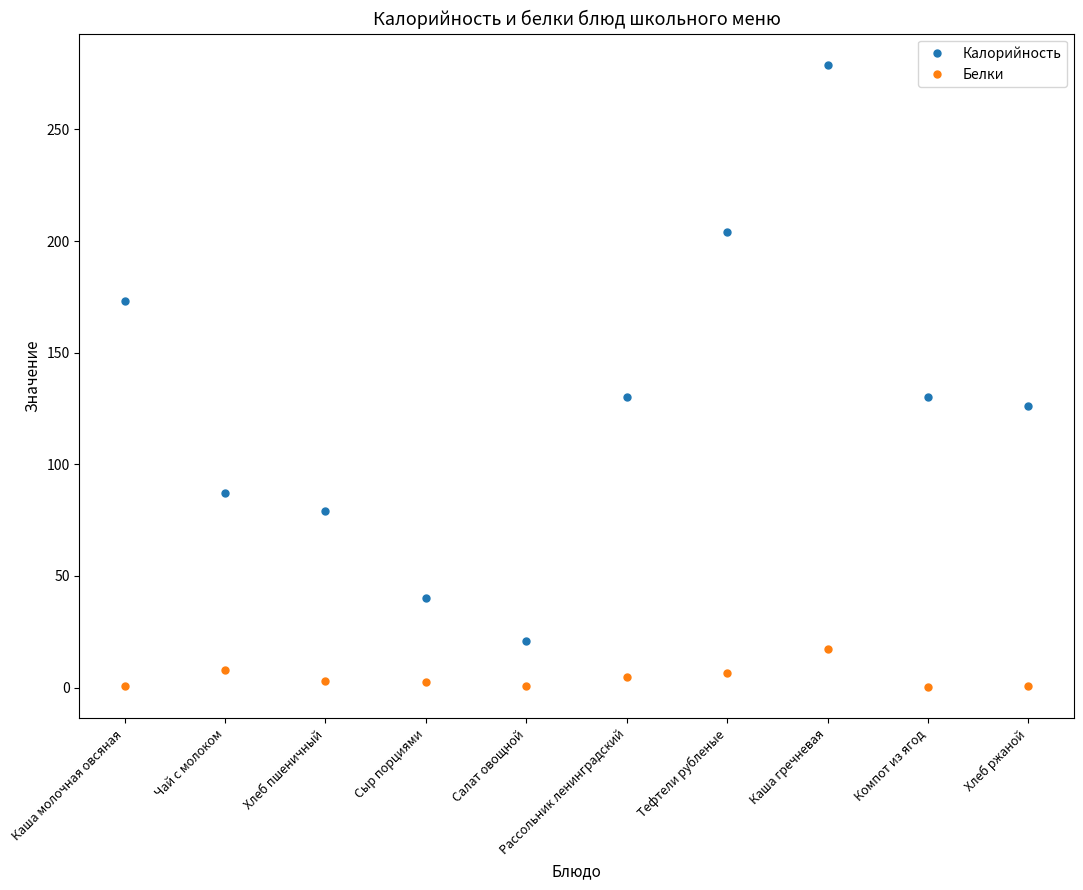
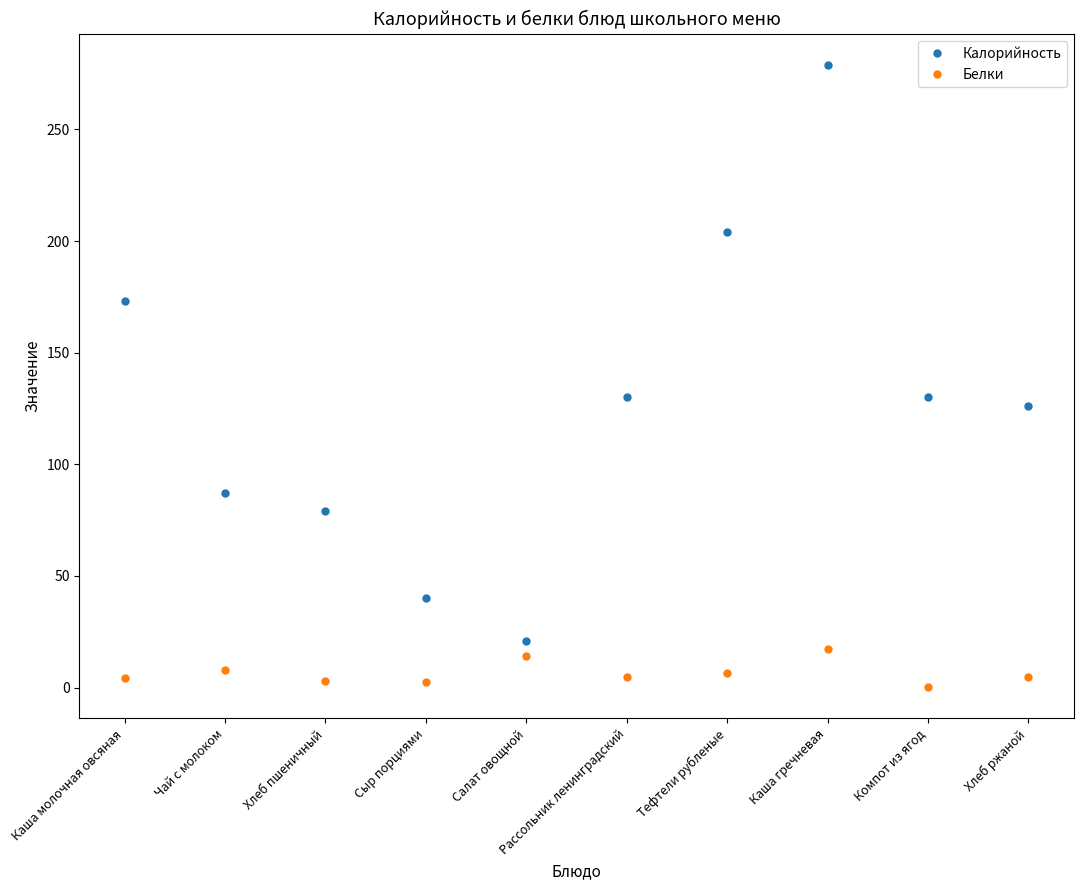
Белки, Каша молочная овсяная: 1 -> 4
Белки, Салат овощной: 1 -> 14
Белки, Хлеб ржаной: 1 -> 5
